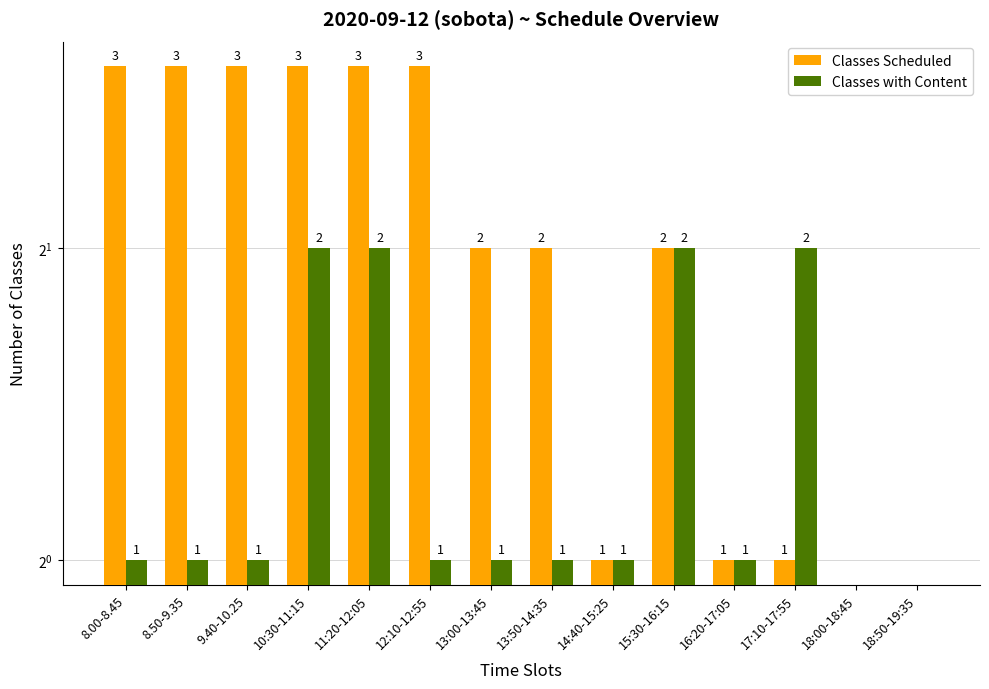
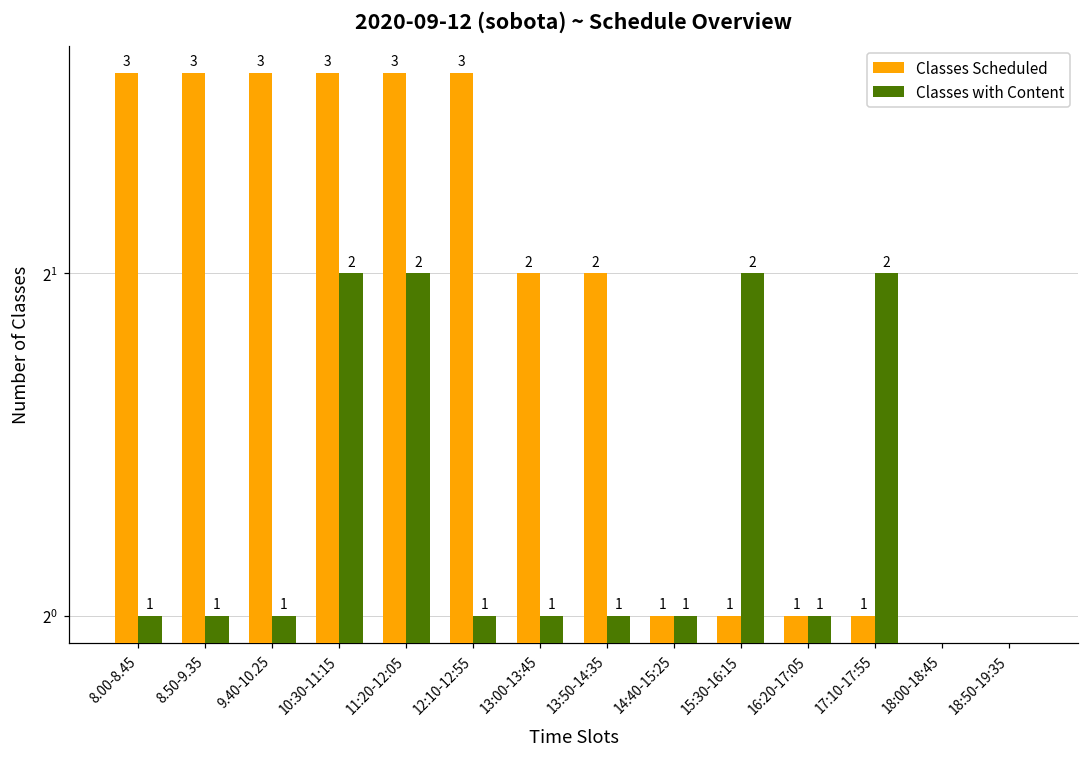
Classes Scheduled, 15:30-16:15: 2 -> 1
